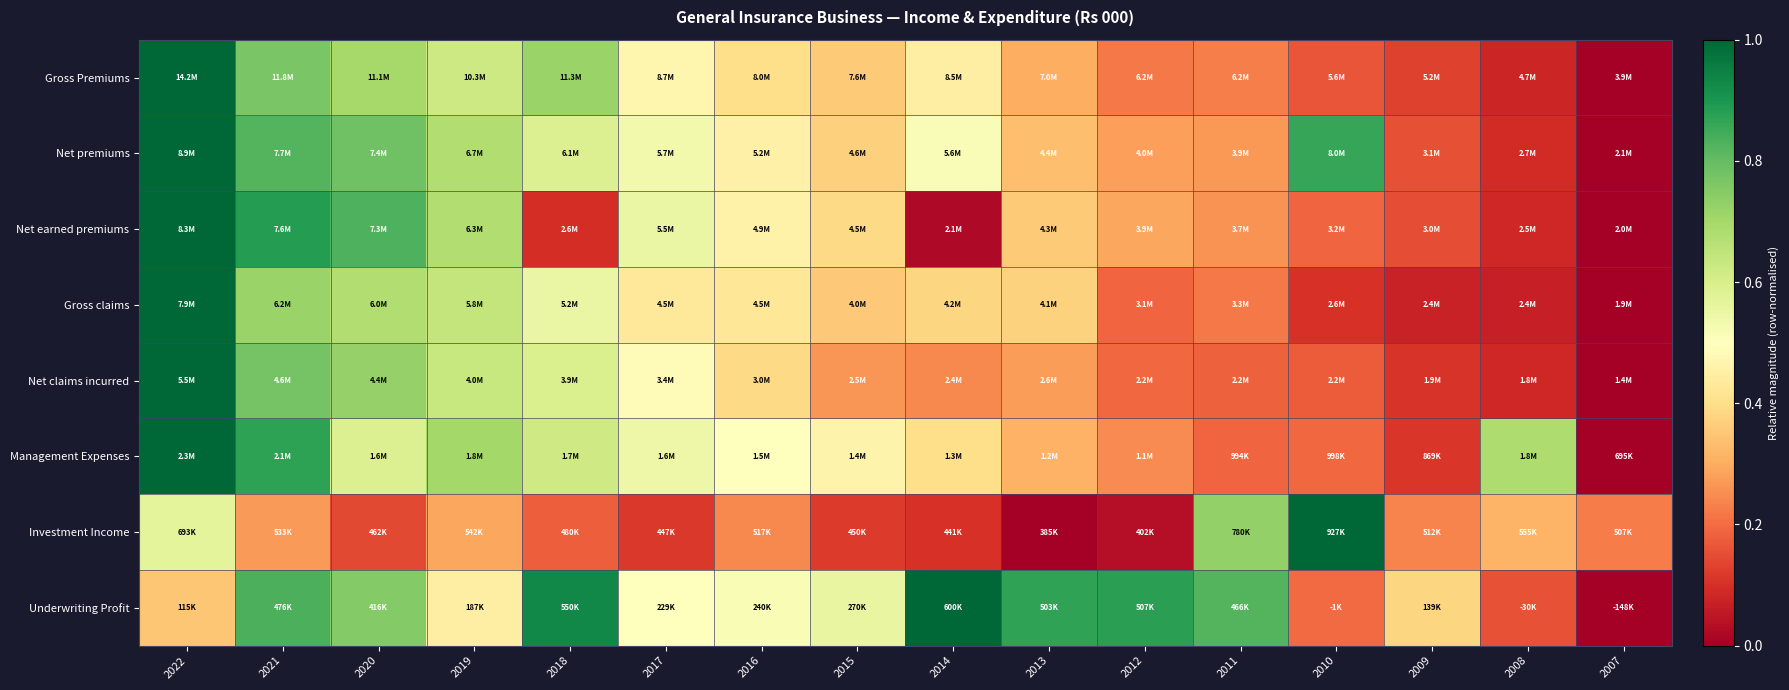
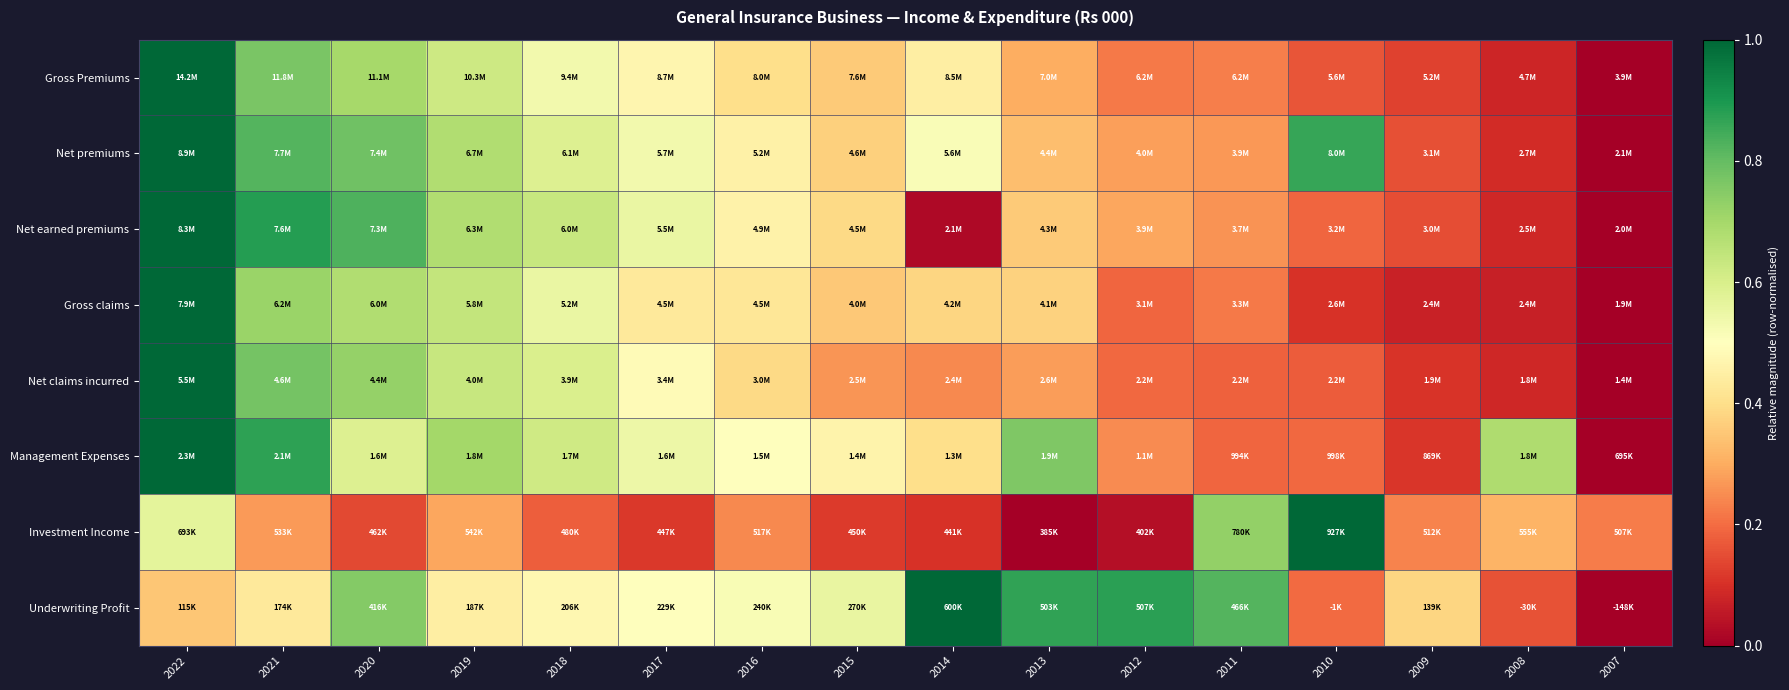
Gross Premiums, 2018: 11.3M -> 9.4M
Net earned premiums, 2018: 2.6M -> 6.0M
Management Expenses, 2013: 1.2M -> 1.9M
Underwriting Profit, 2021: 476K -> 174K
Underwriting Profit, 2018: 550K -> 206K
